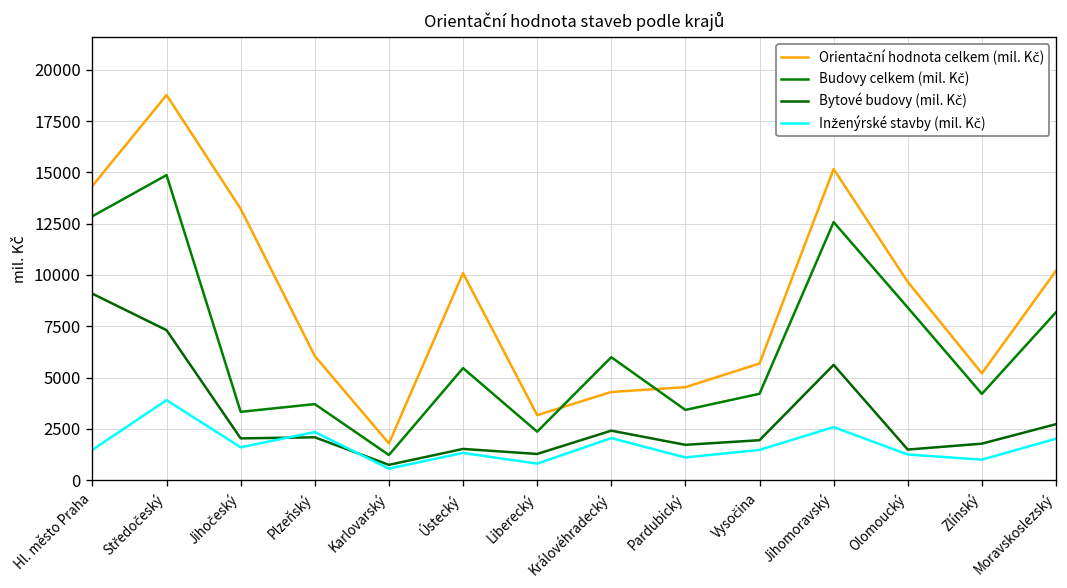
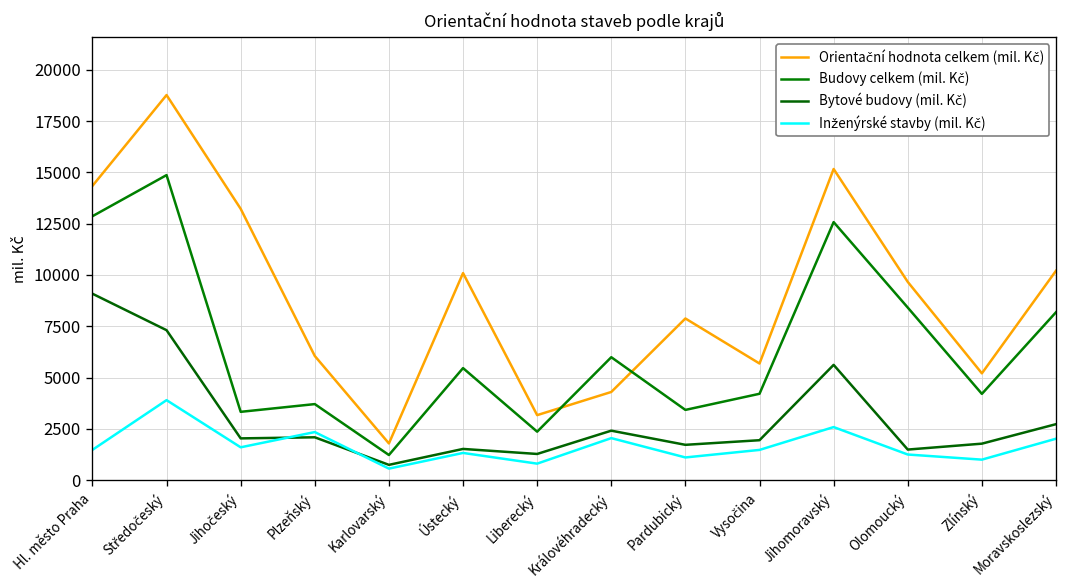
Orientační hodnota celkem (mil. Kč), Pardubický: 4500 -> 7900
